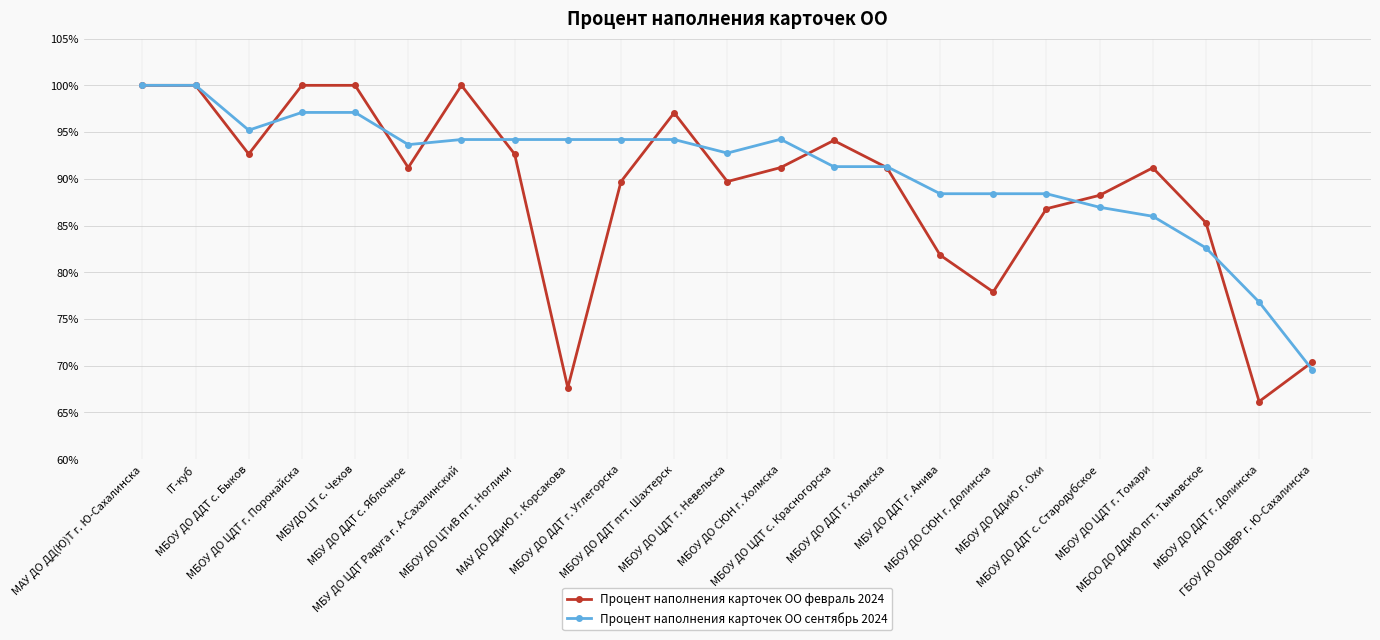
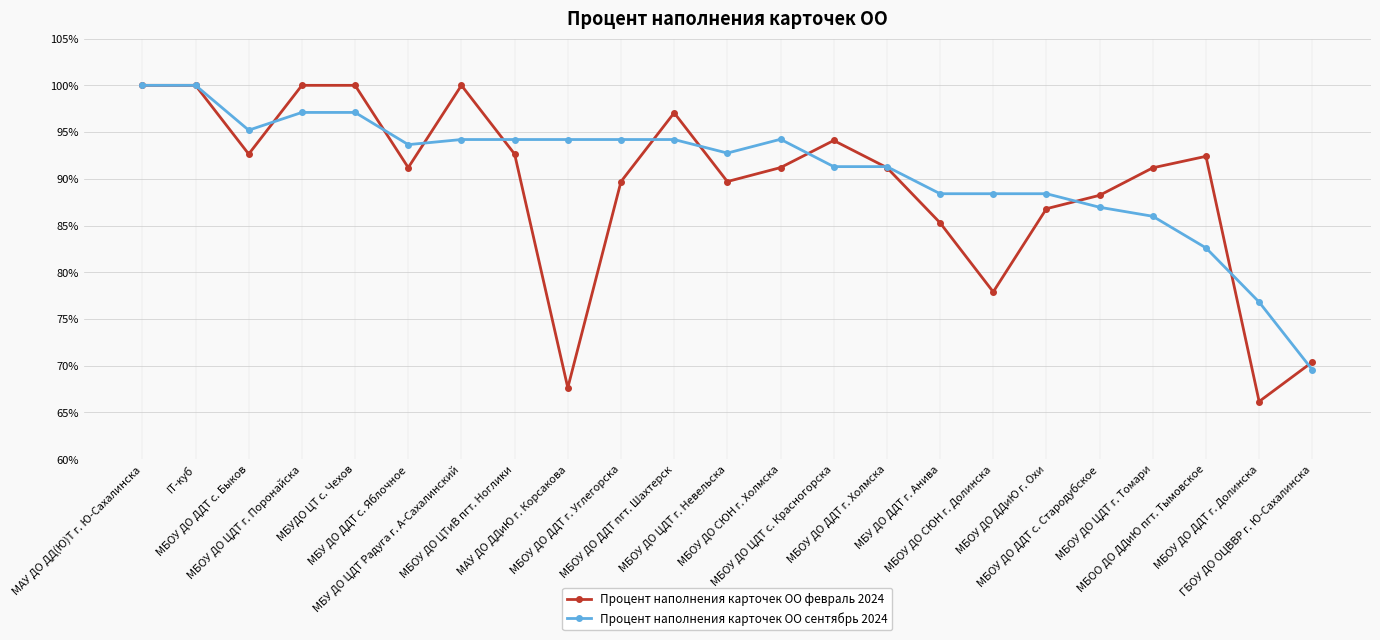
Процент наполнения карточек ОО февраль 2024, МБУ ДО ДДТ г. Анива: 82% -> 85%
Процент наполнения карточек ОО февраль 2024, МБОО ДО ДДиЮ пгт. Тымовское: 85% -> 92%
